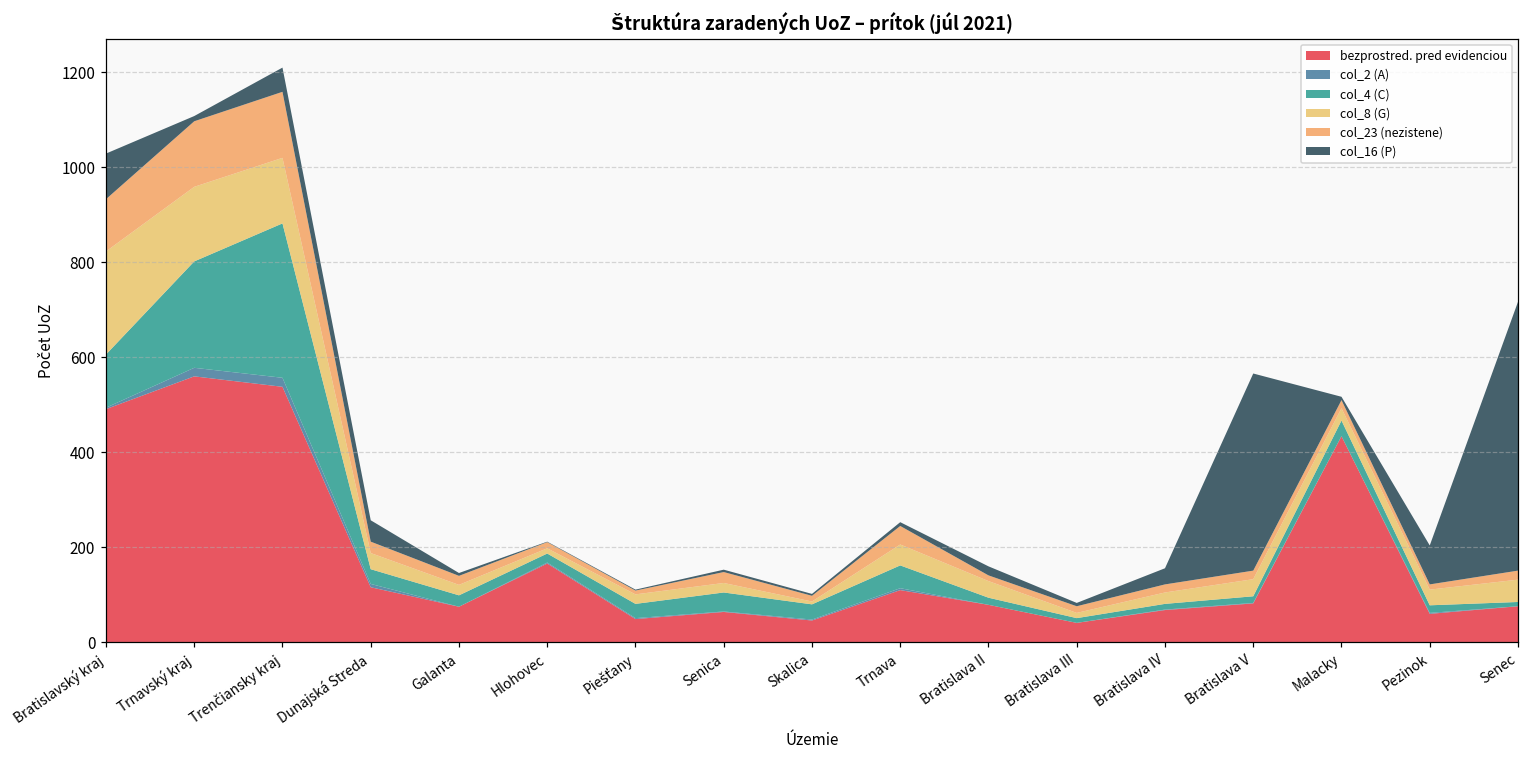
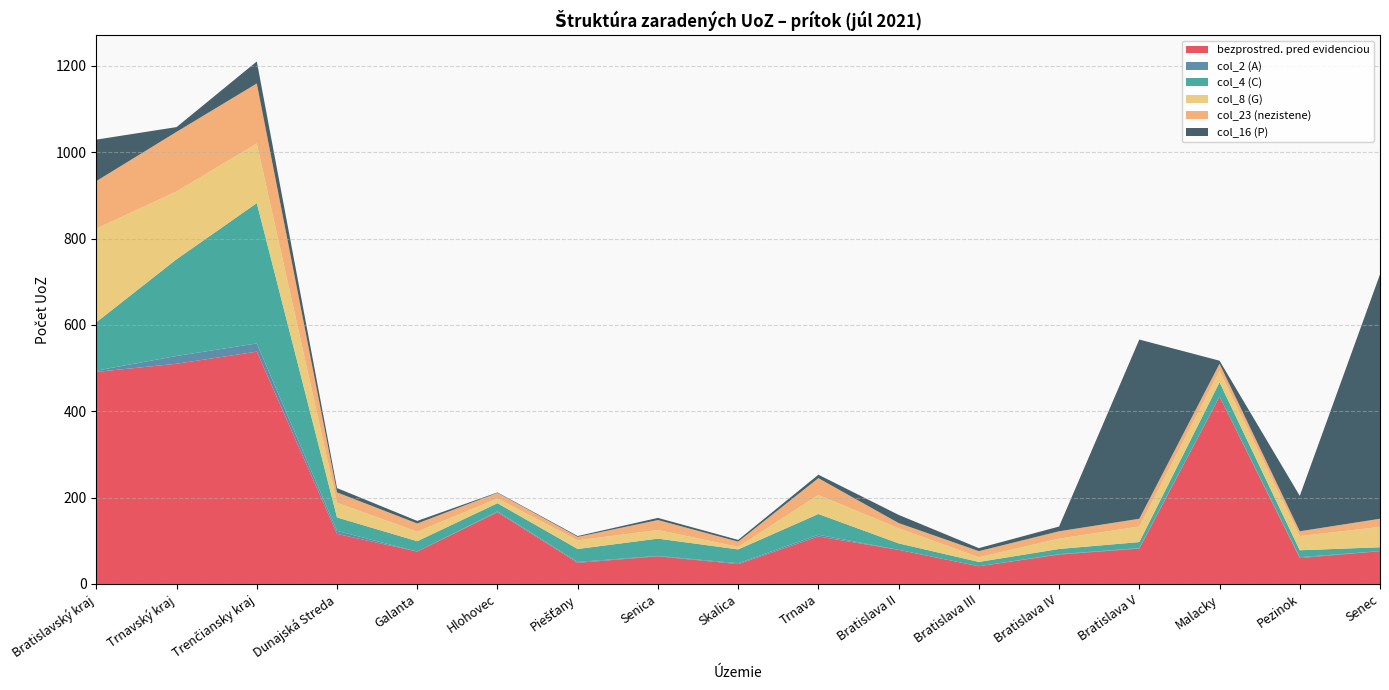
bezprostred. pred evidenciou, Trnavský kraj: 560 -> 510
col_16 (P), Dunajská Streda: 50 -> 10
col_16 (P), Bratislava IV: 30 -> 10
